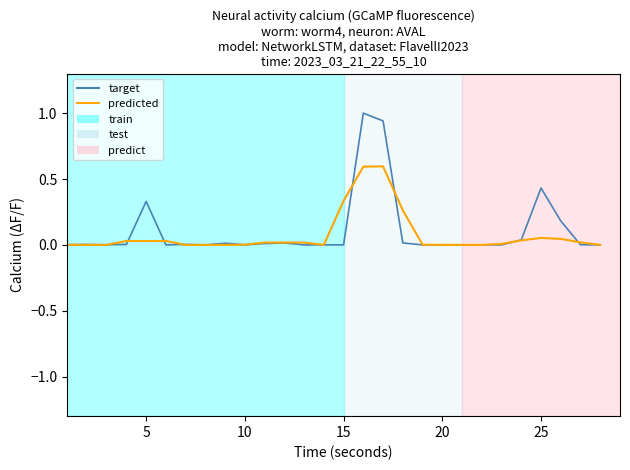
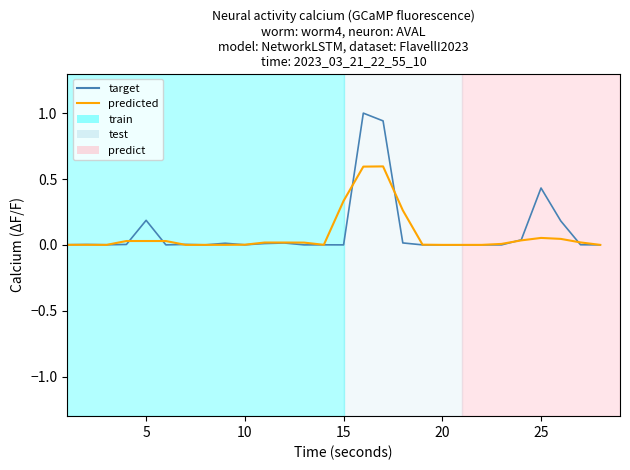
target, 5: 0.33 -> 0.19
